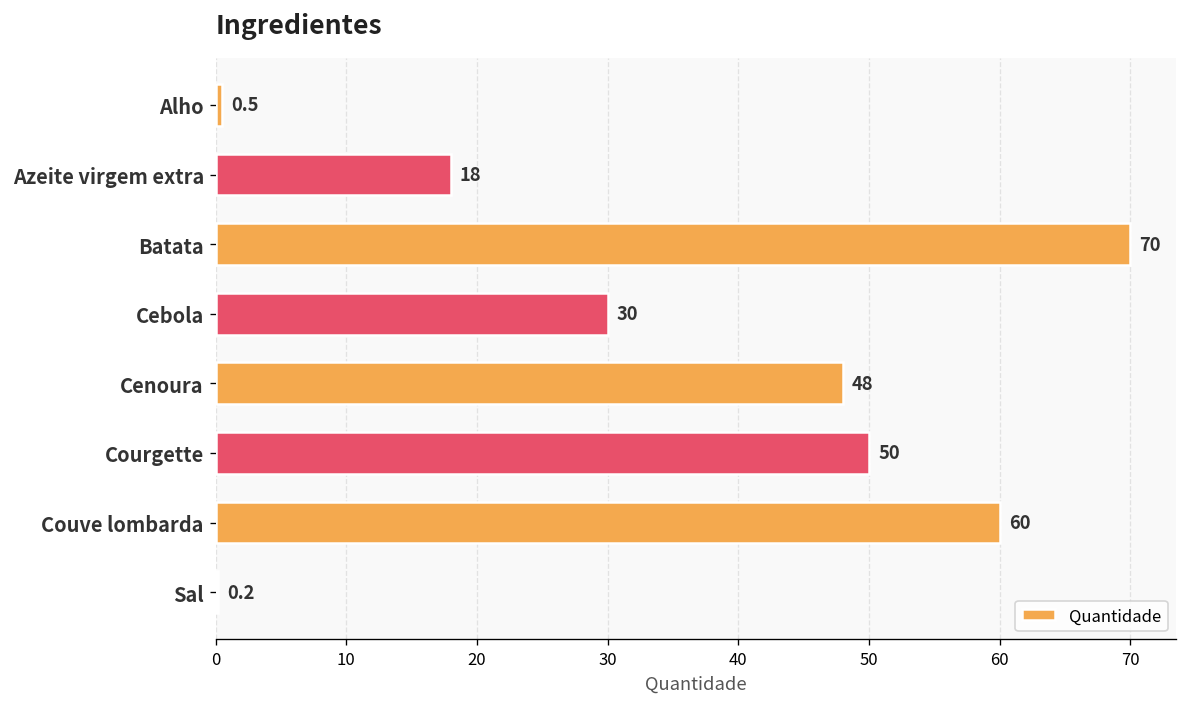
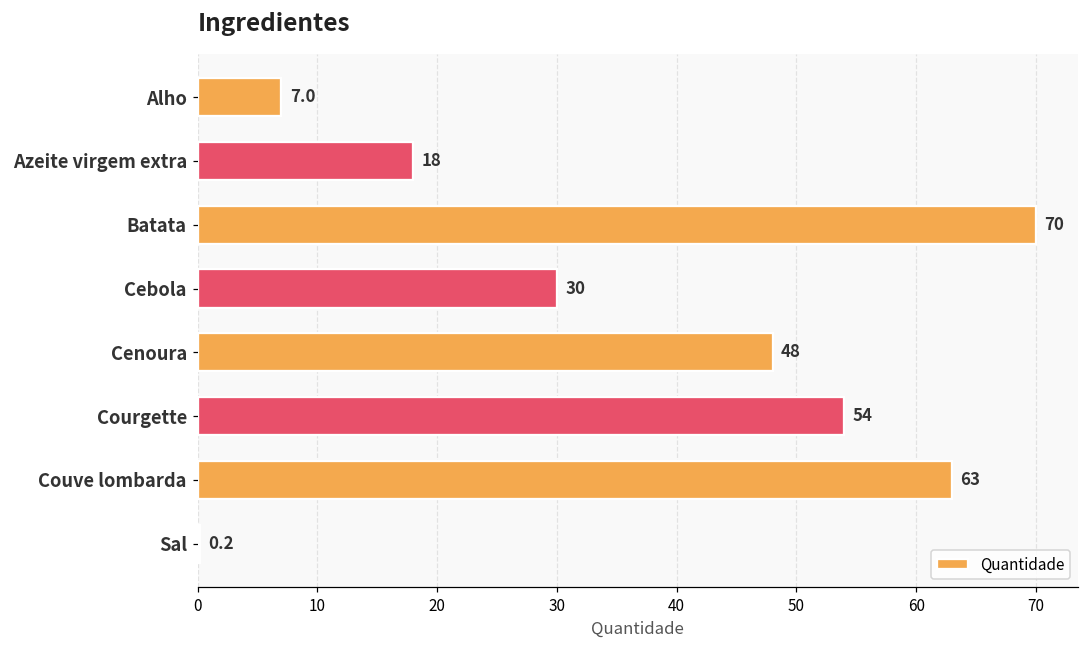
Alho: 0.5 -> 7.0
Courgette: 50 -> 54
Couve lombarda: 60 -> 63
